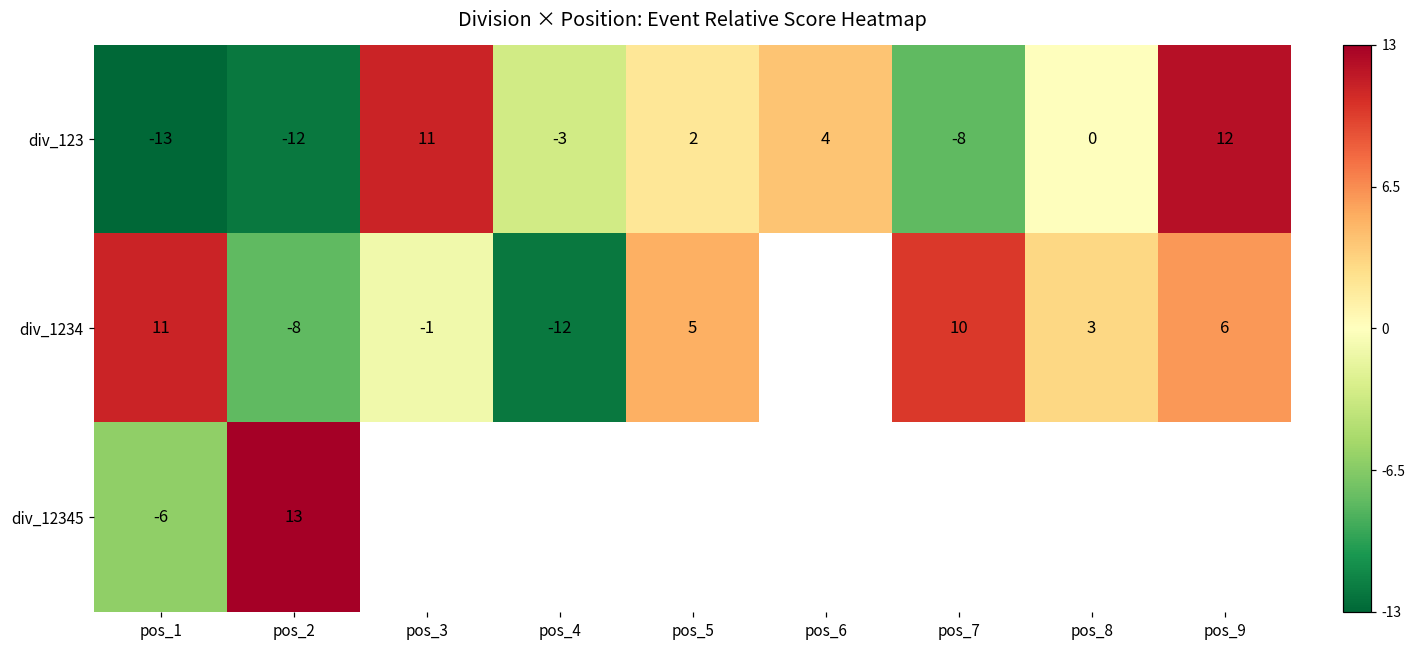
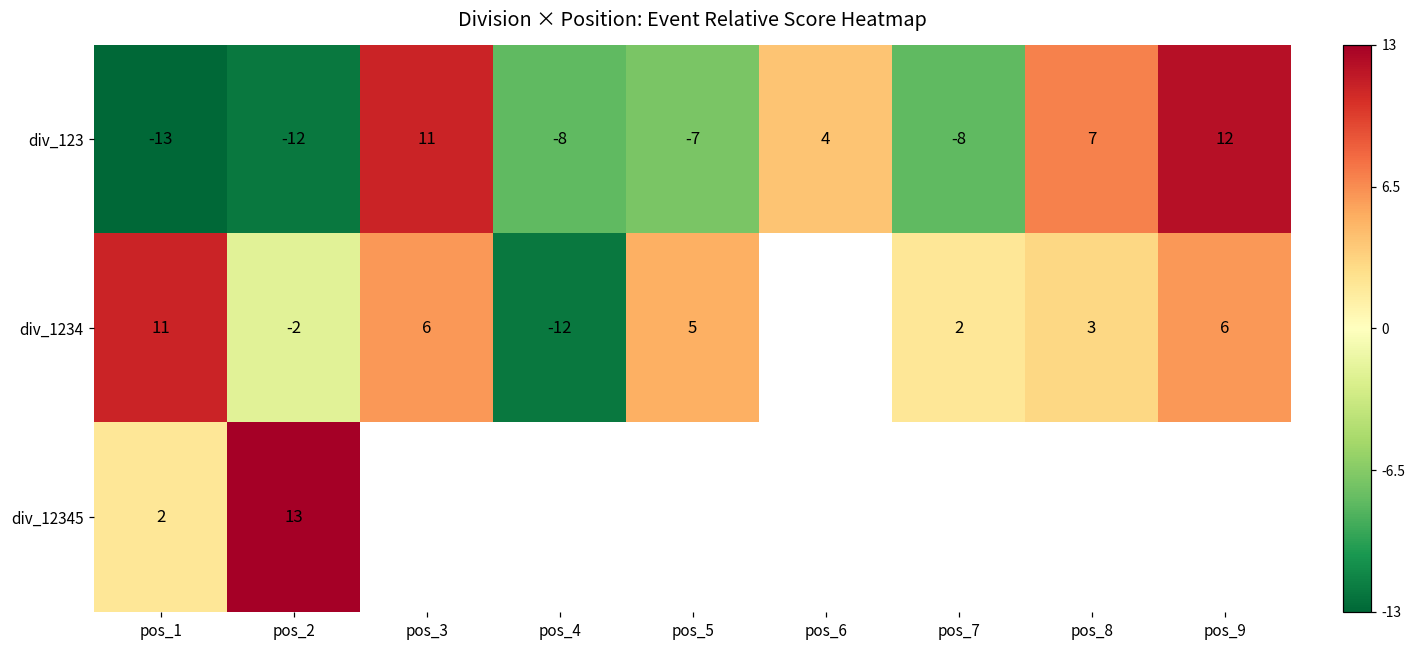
div_123, pos_4: -3 -> -8
div_123, pos_5: 2 -> -7
div_123, pos_8: 0 -> 7
div_1234, pos_2: -8 -> -2
div_1234, pos_3: -1 -> 6
div_1234, pos_7: 10 -> 2
div_12345, pos_1: -6 -> 2
